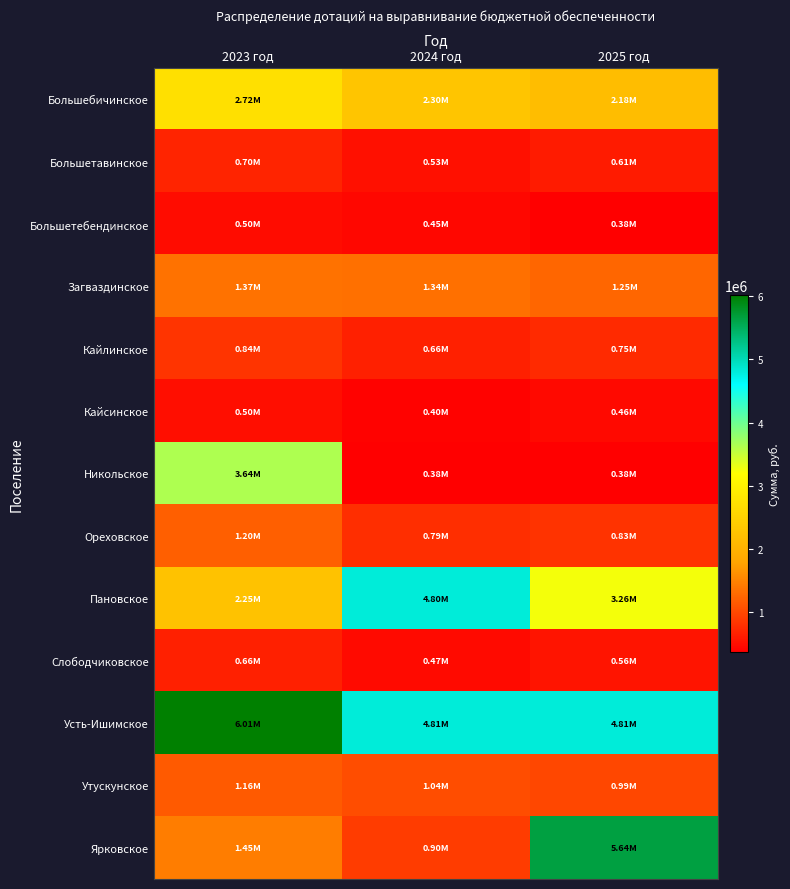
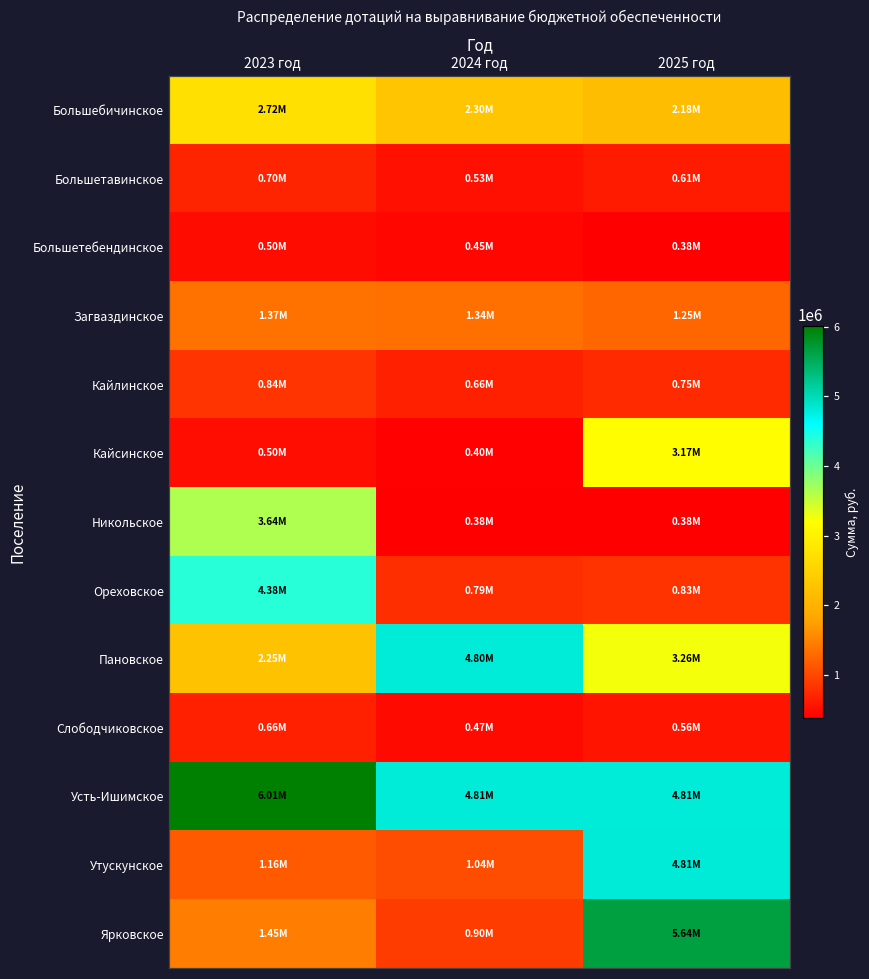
Кайсинское, 2025 год: 0.46М -> 3.17М
Ореховское, 2023 год: 1.20М -> 4.38М
Утускунское, 2025 год: 0.99М -> 4.81М
